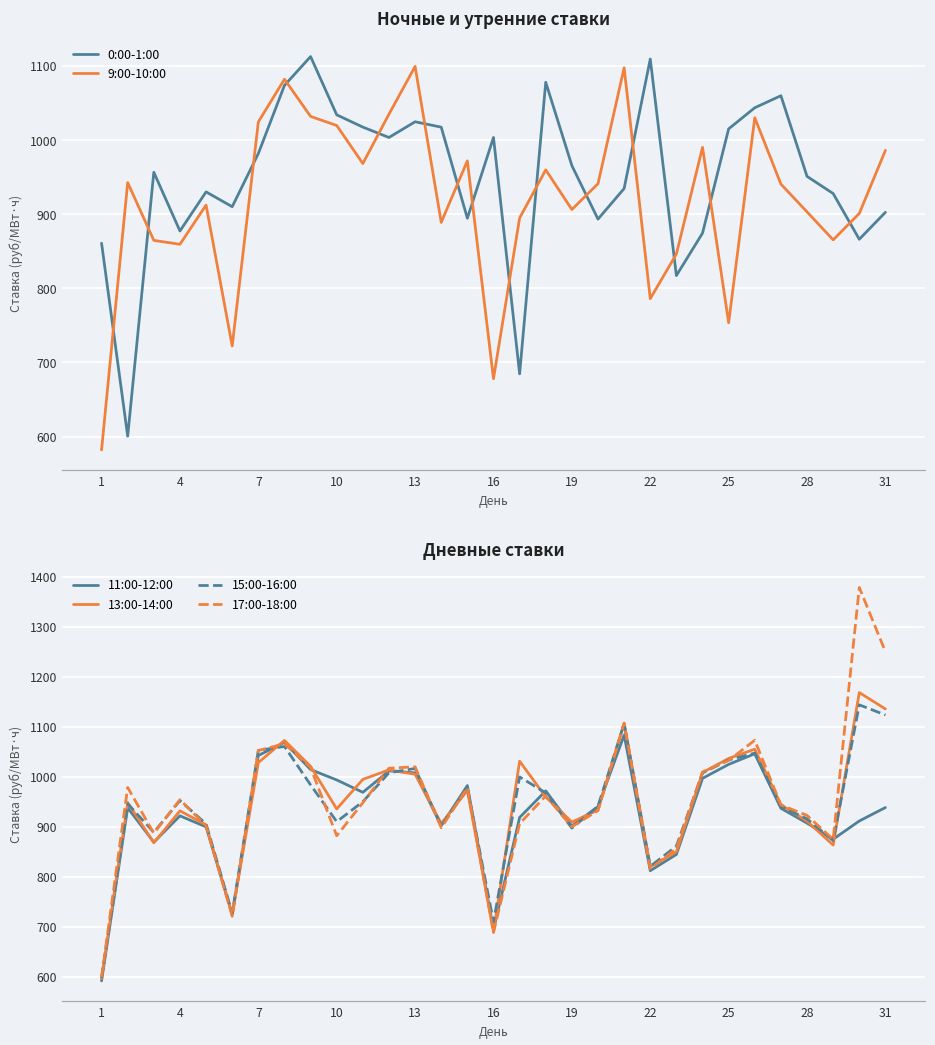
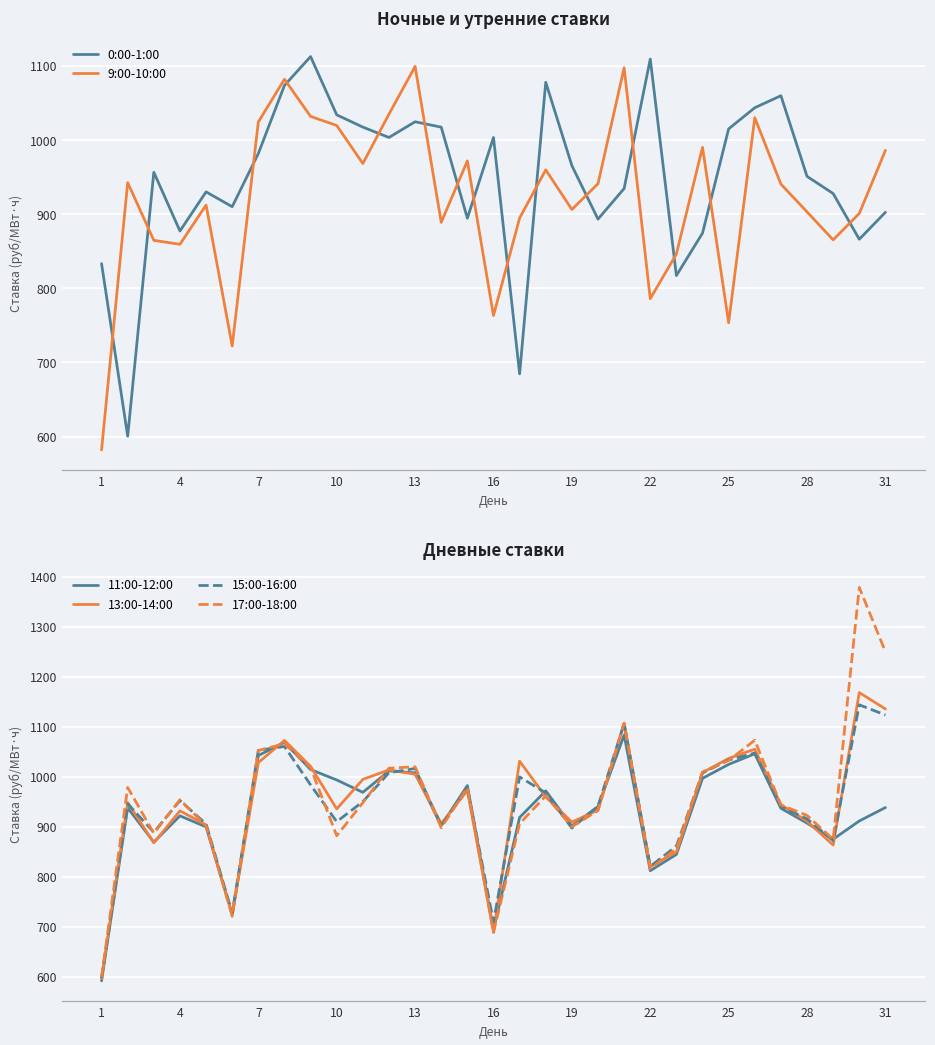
Ночные и утренние ставки, 0:00-1:00, 1: 860 -> 830
Ночные и утренние ставки, 9:00-10:00, 16: 680 -> 760
